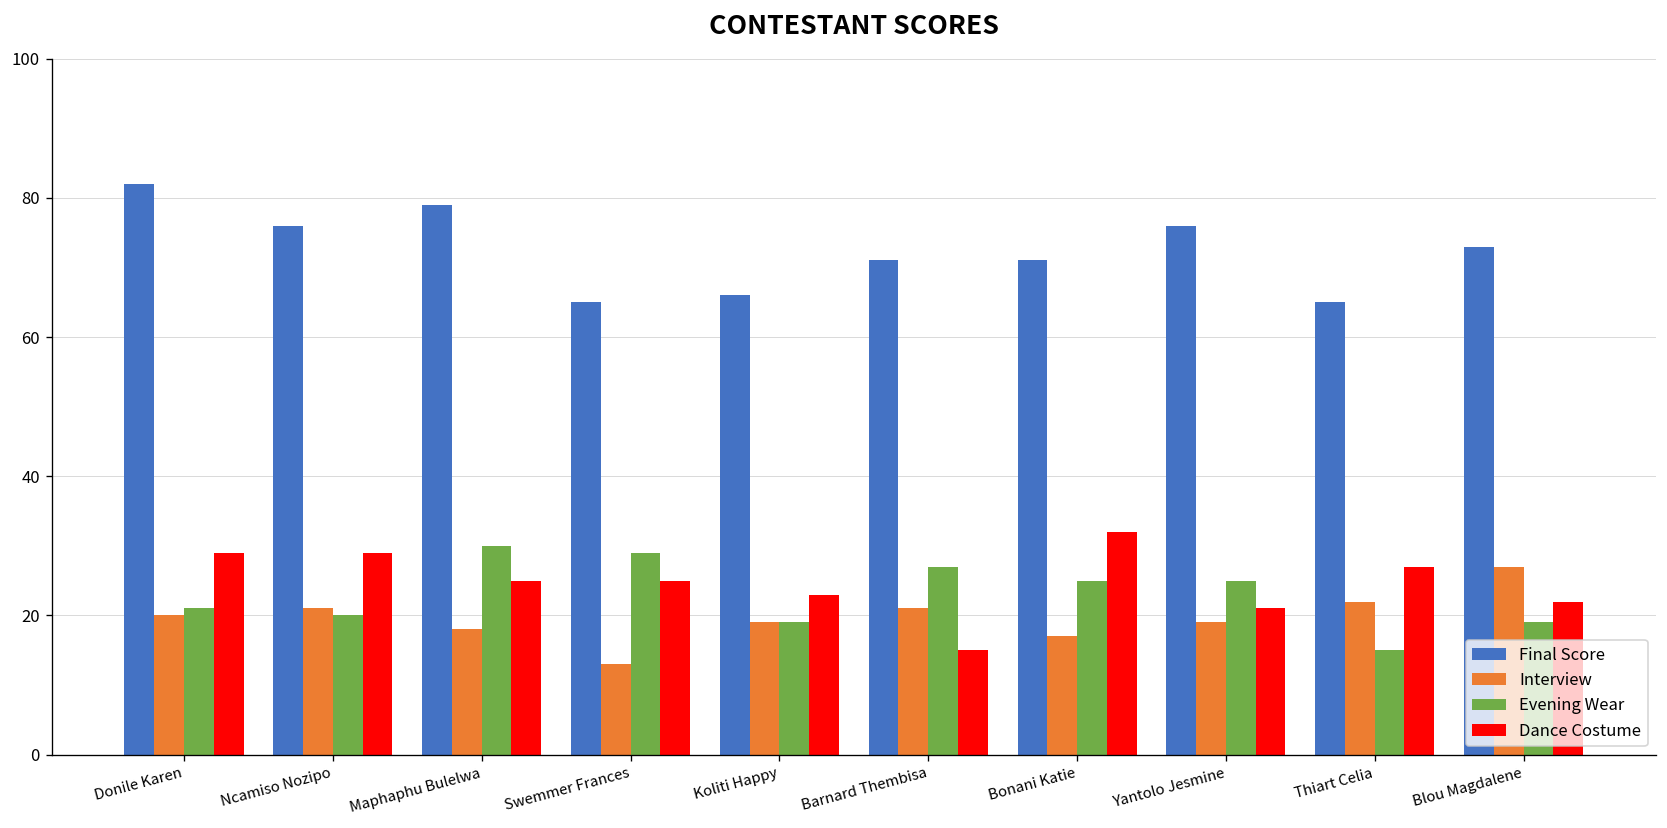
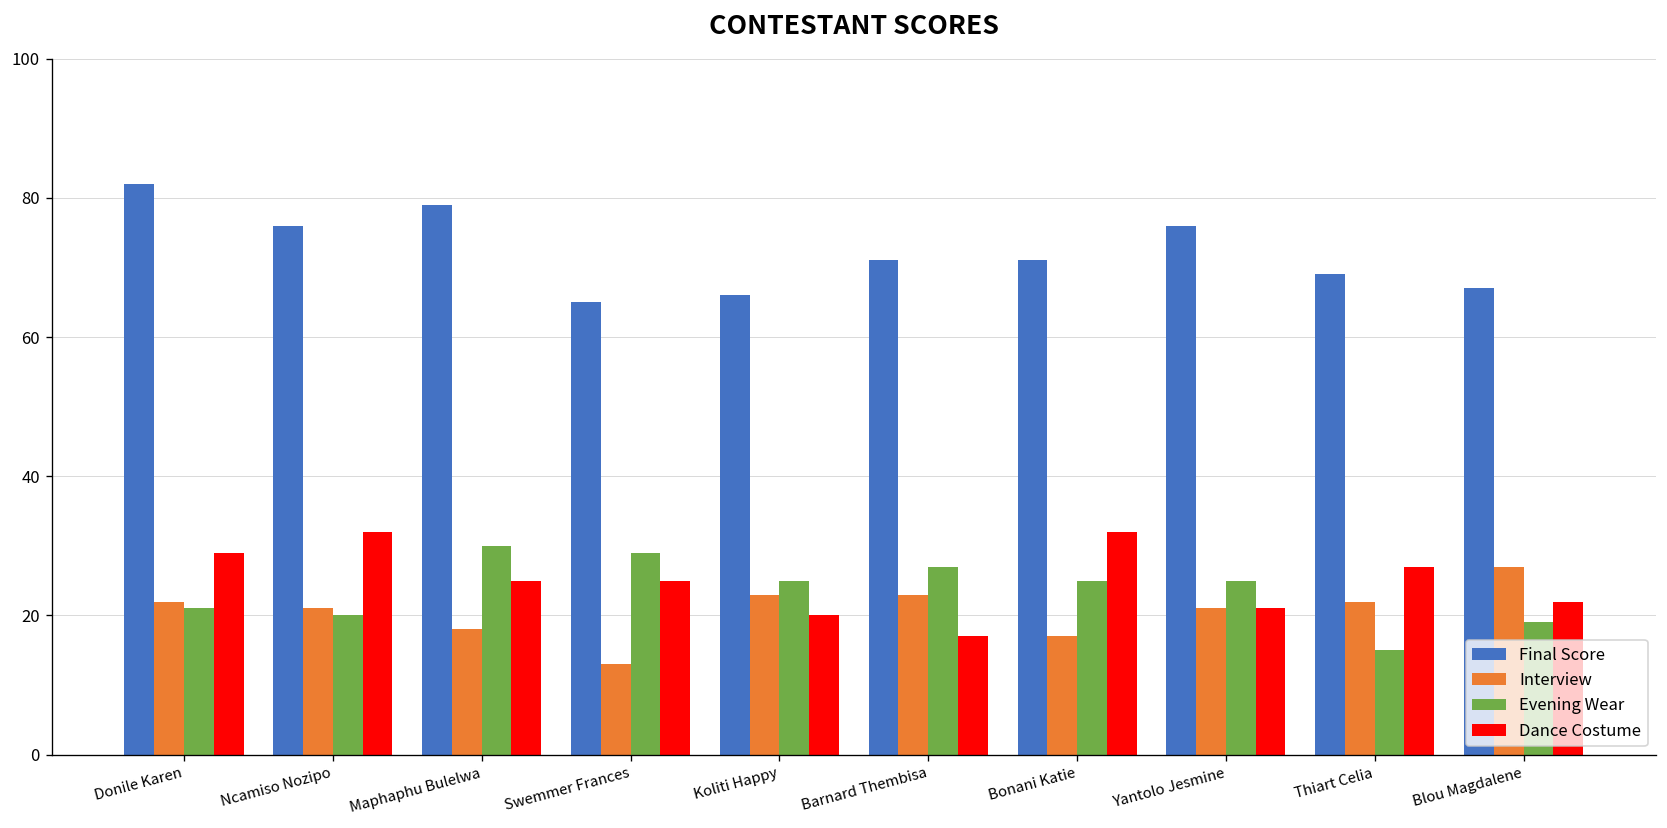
Interview, Donile Karen: 20 -> 22
Dance Costume, Ncamiso Nozipo: 29 -> 32
Interview, Koliti Happy: 19 -> 23
Evening Wear, Koliti Happy: 19 -> 25
Dance Costume, Koliti Happy: 23 -> 20
Interview, Barnard Thembisa: 21 -> 23
Dance Costume, Barnard Thembisa: 15 -> 17
Interview, Yantolo Jesmine: 19 -> 21
Final Score, Thiart Celia: 65 -> 69
Final Score, Blou Magdalene: 73 -> 67
